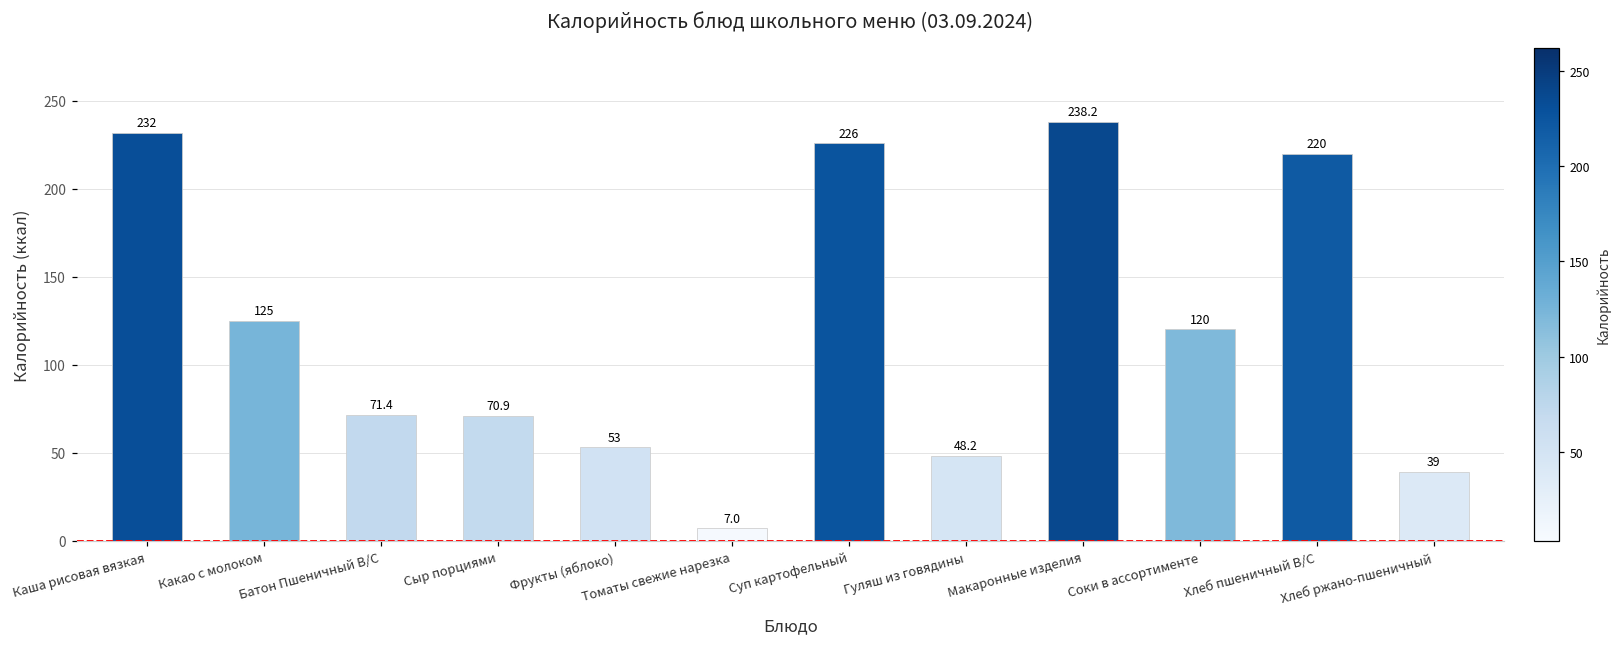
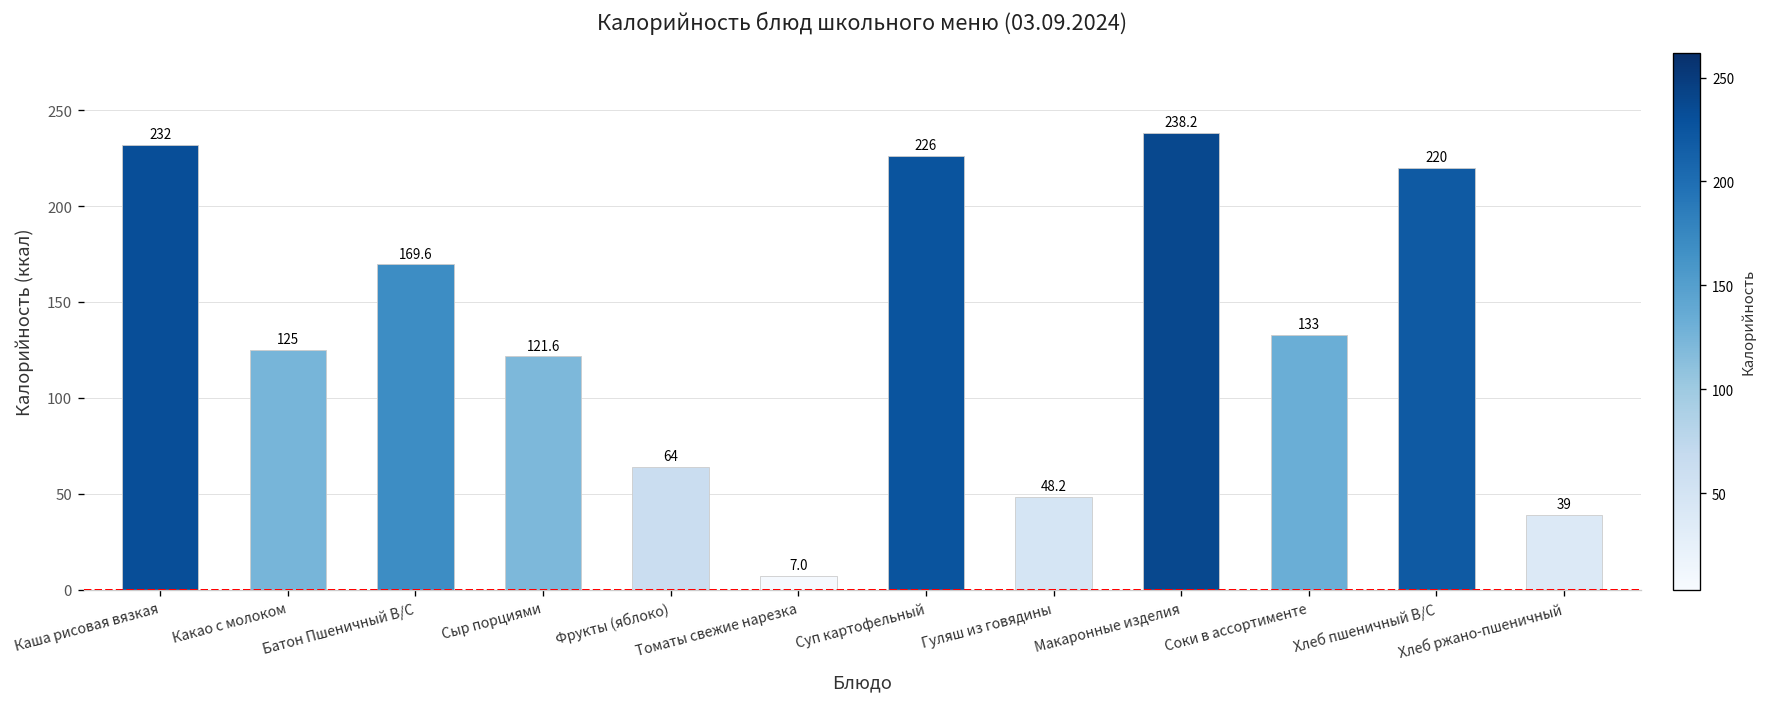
Батон Пшеничный В/С: 71.4 -> 169.6
Сыр порциями: 70.9 -> 121.6
Фрукты (яблоко): 53 -> 64
Соки в ассортименте: 120 -> 133
